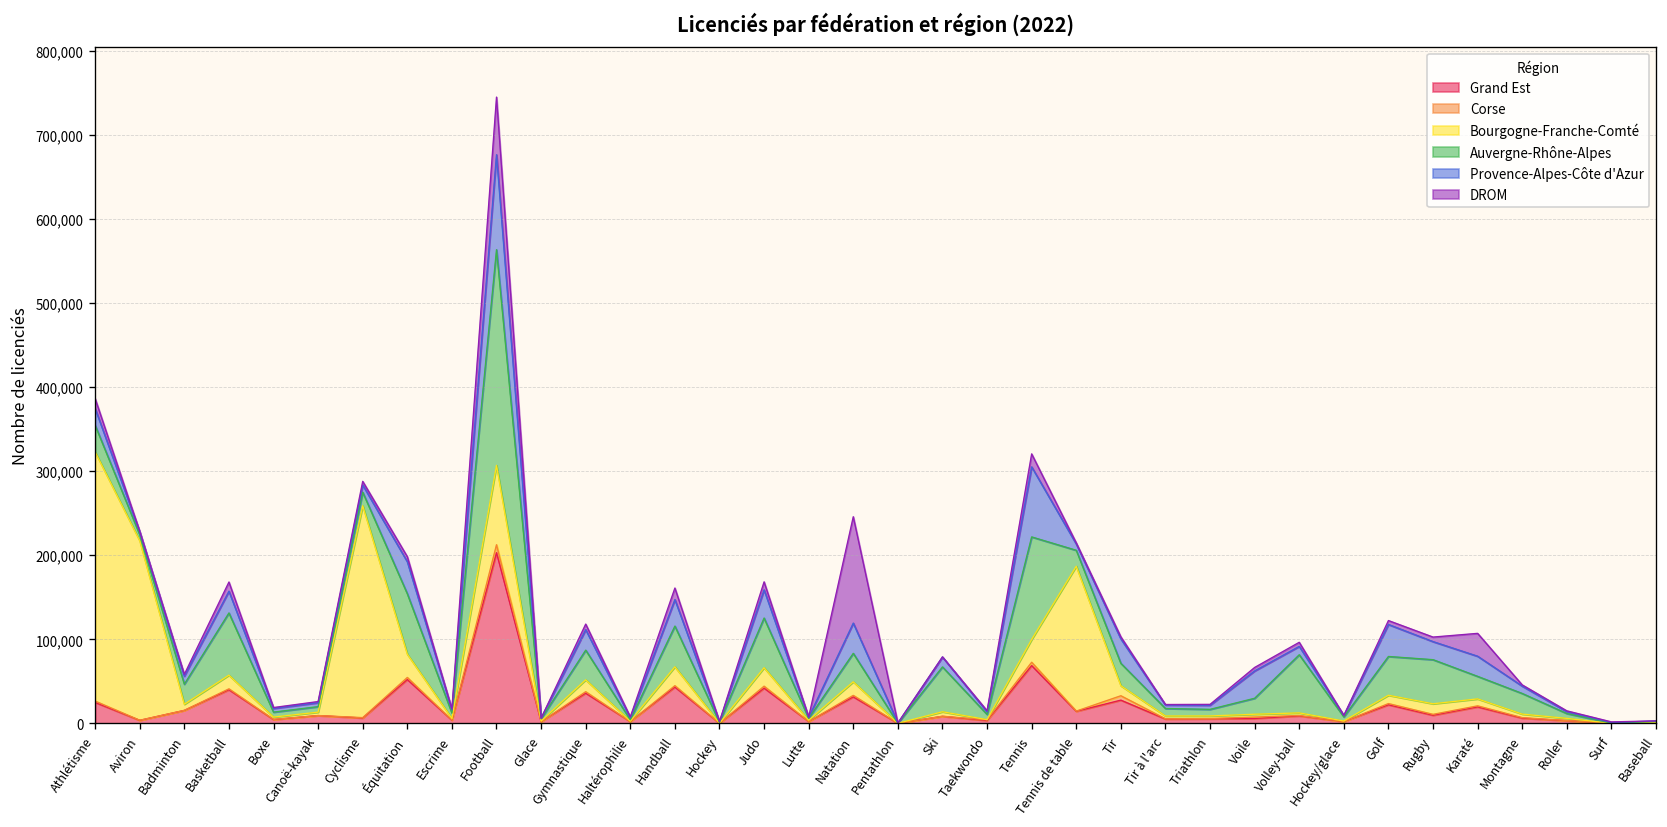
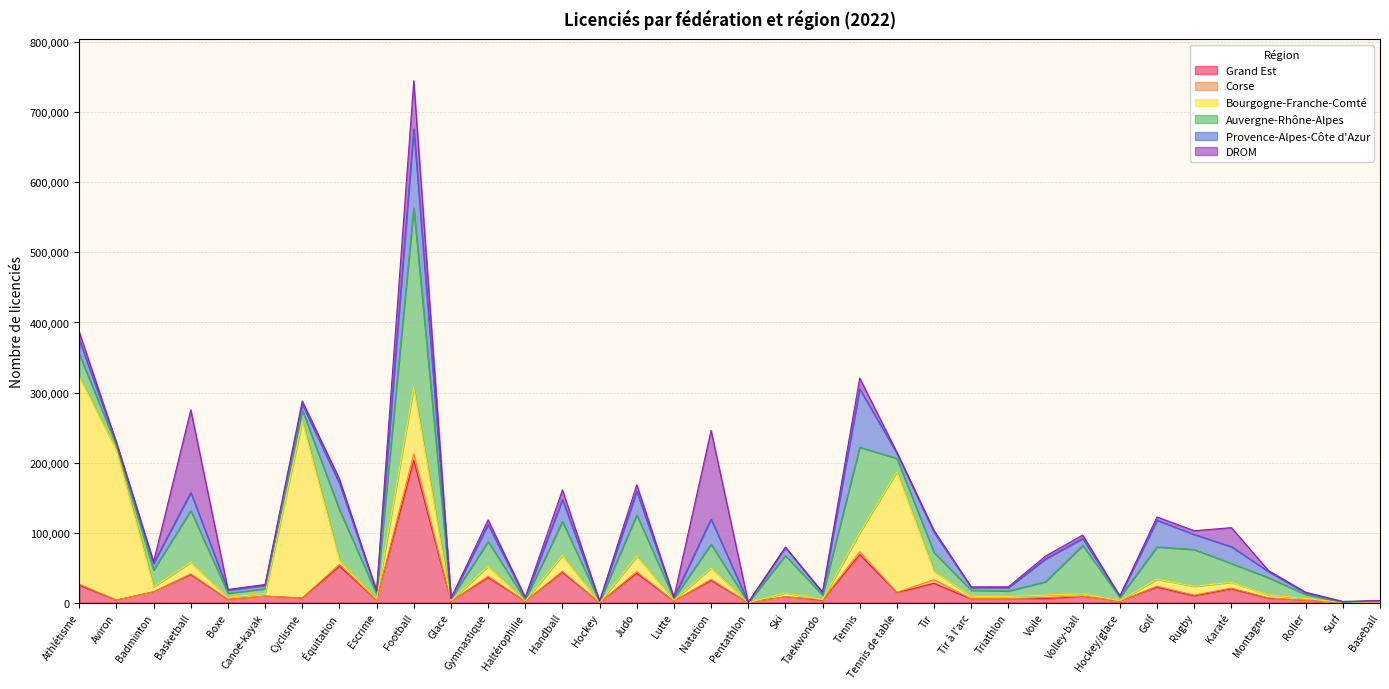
DROM, Basketball: 10,000 -> 120,000
Bourgogne-Franche-Comté, Équitation: 30,000 -> 10,000
